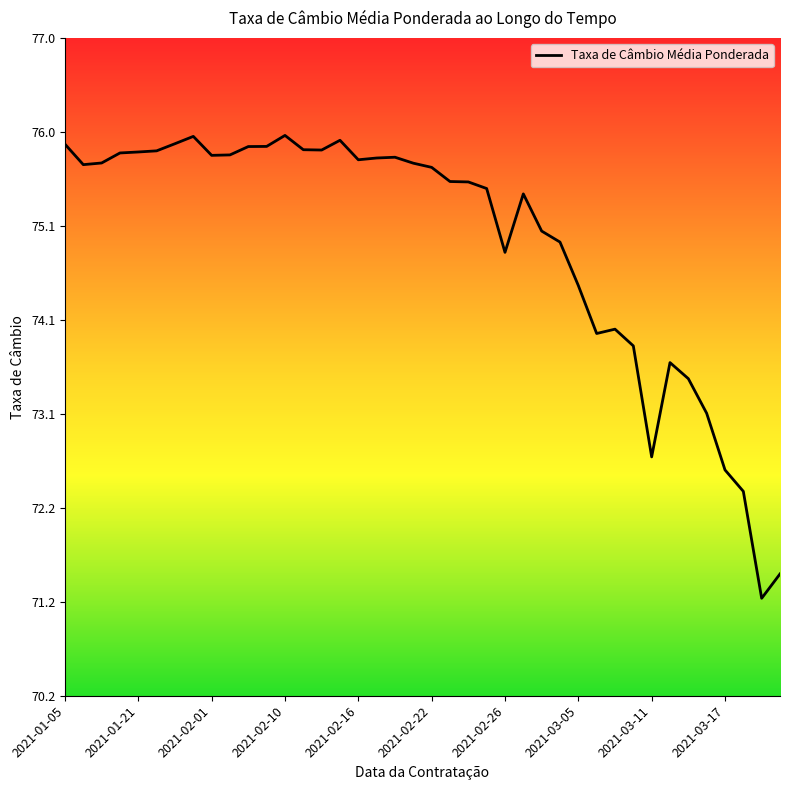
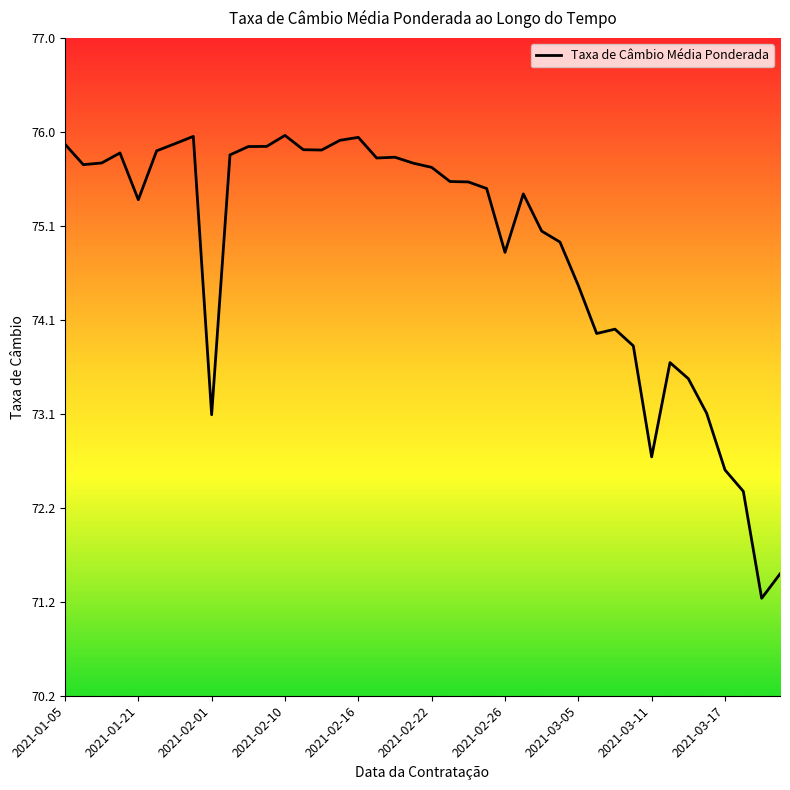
2021-01-21: 75.8 -> 75.3
2021-02-01: 75.8 -> 73.1
2021-02-16: 75.8 -> 76.0
